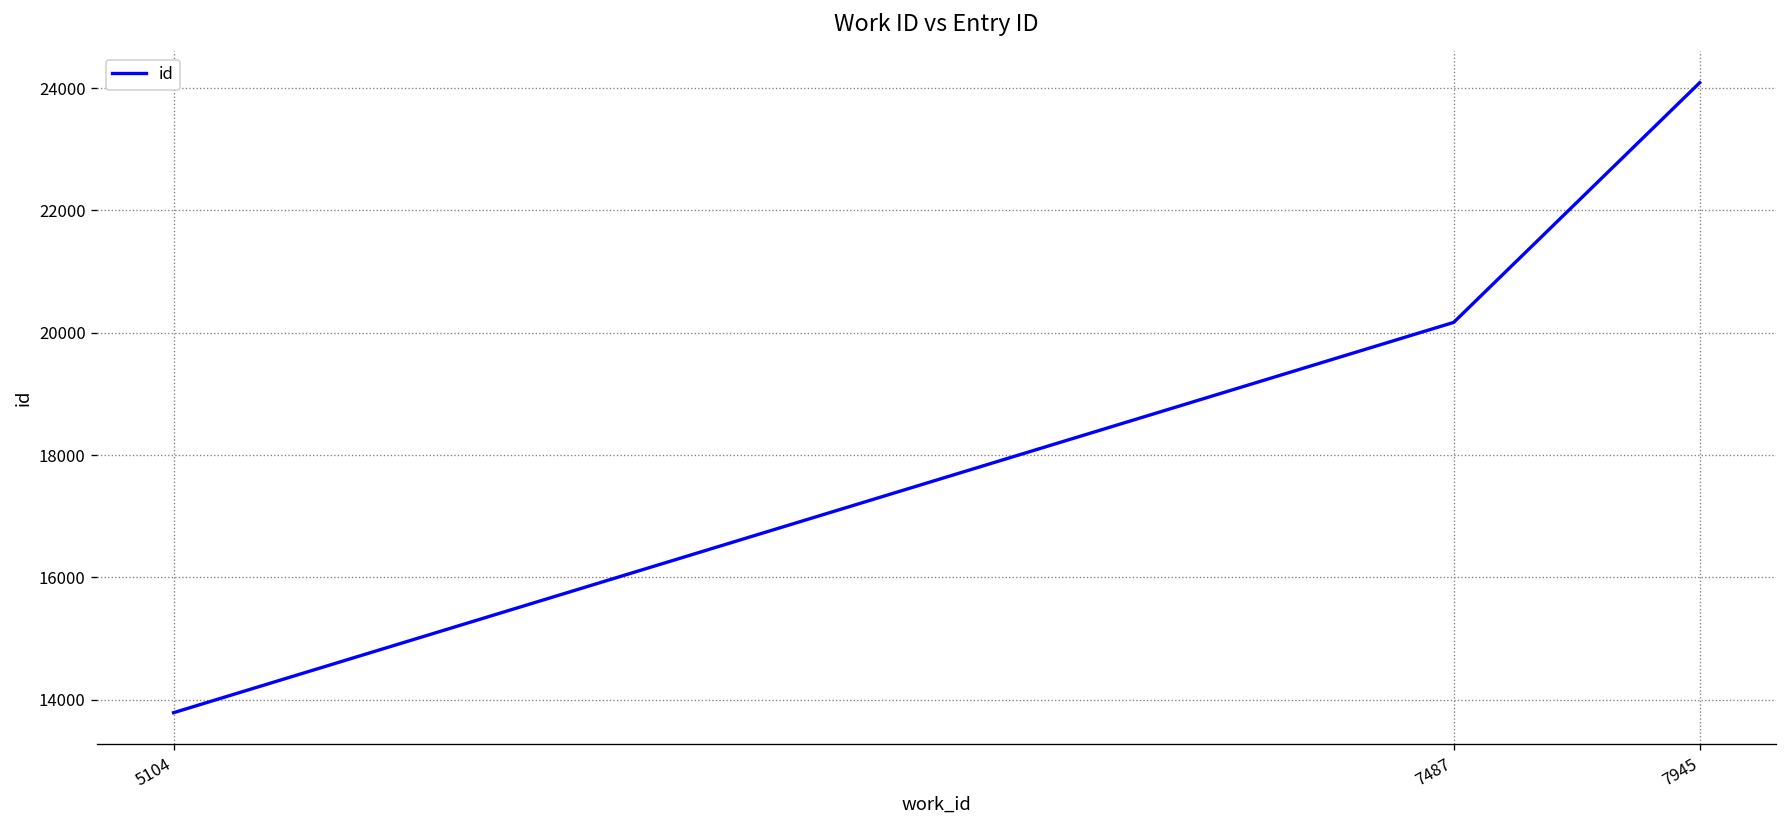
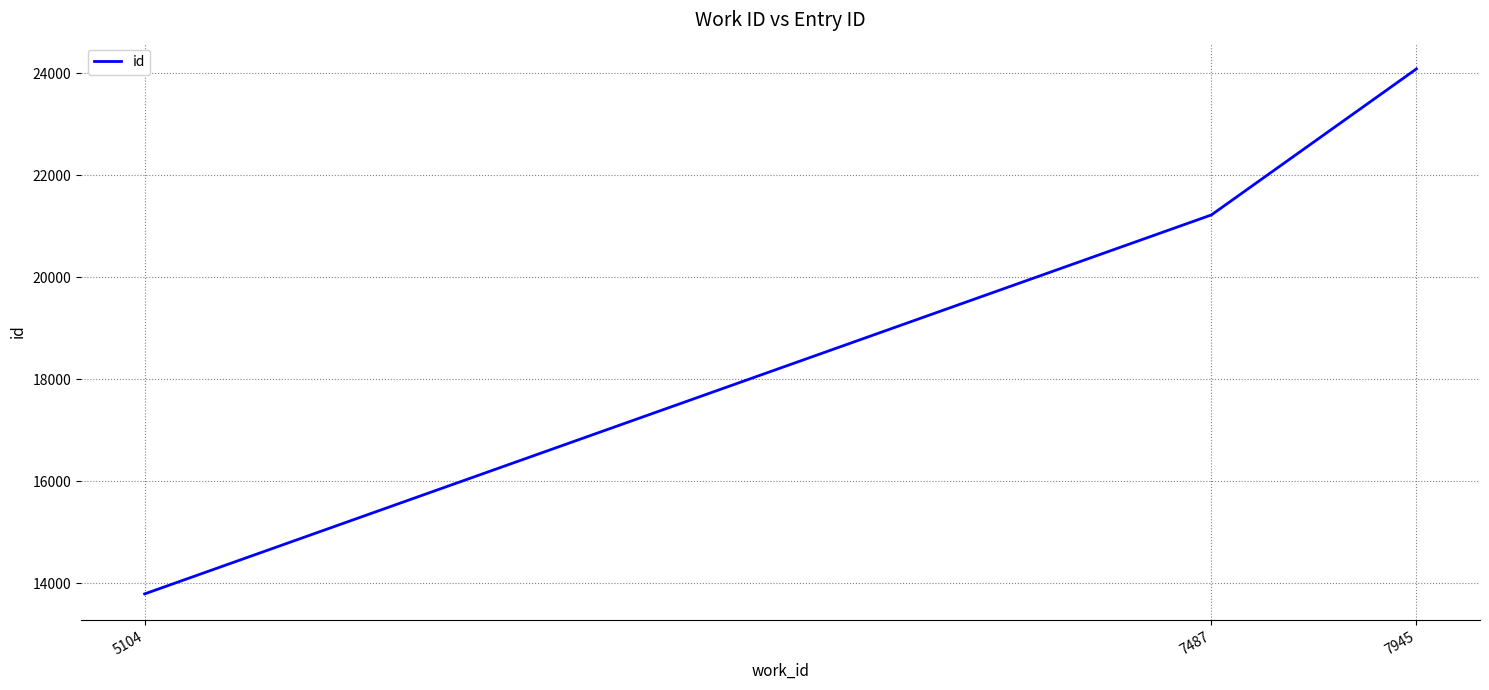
7487: 20200 -> 21200
